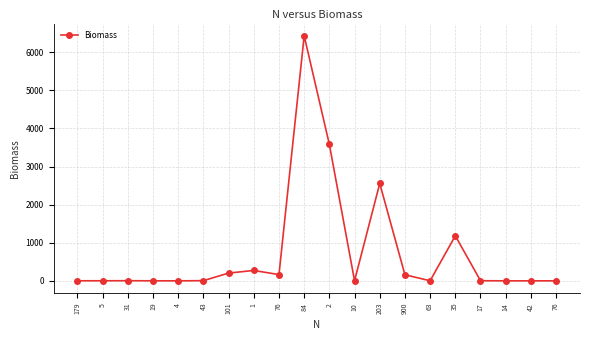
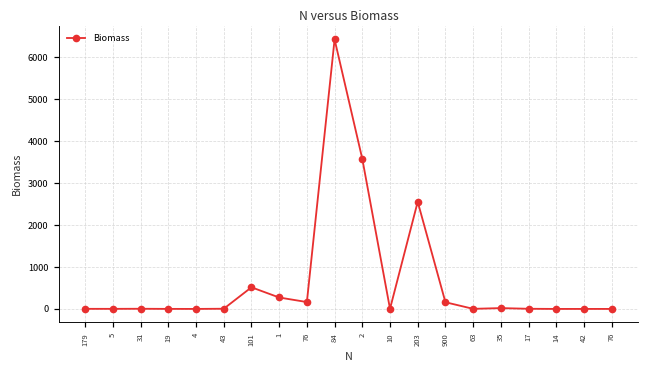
101: 200 -> 500
35: 1200 -> 0
